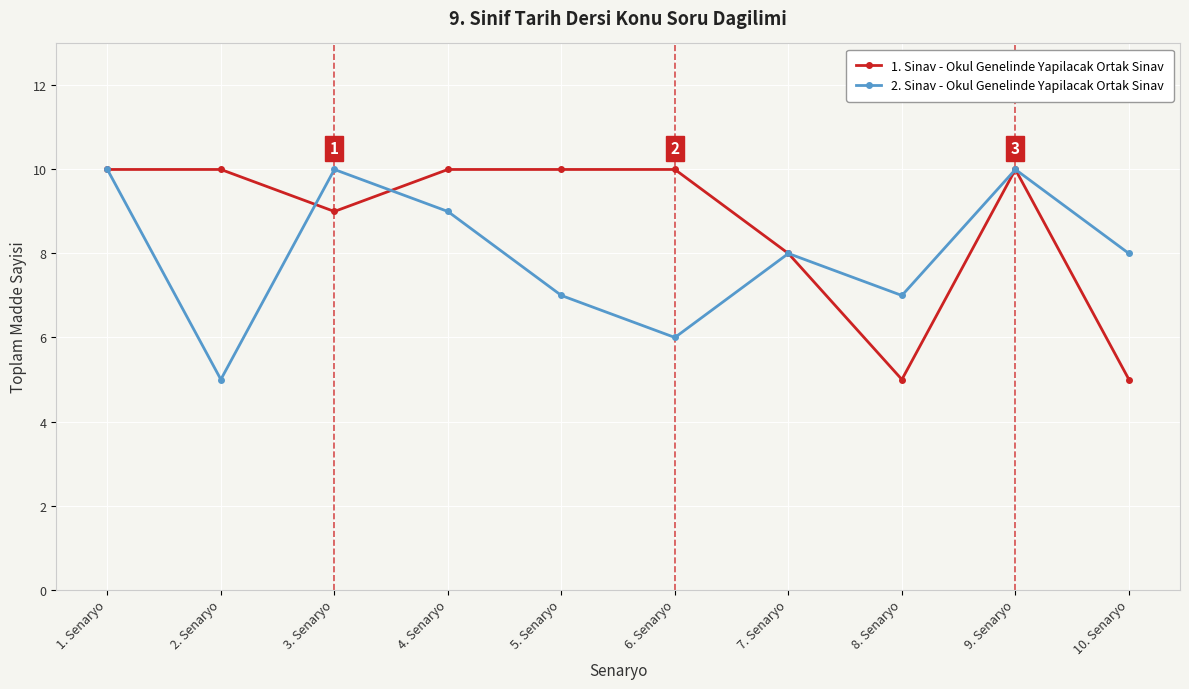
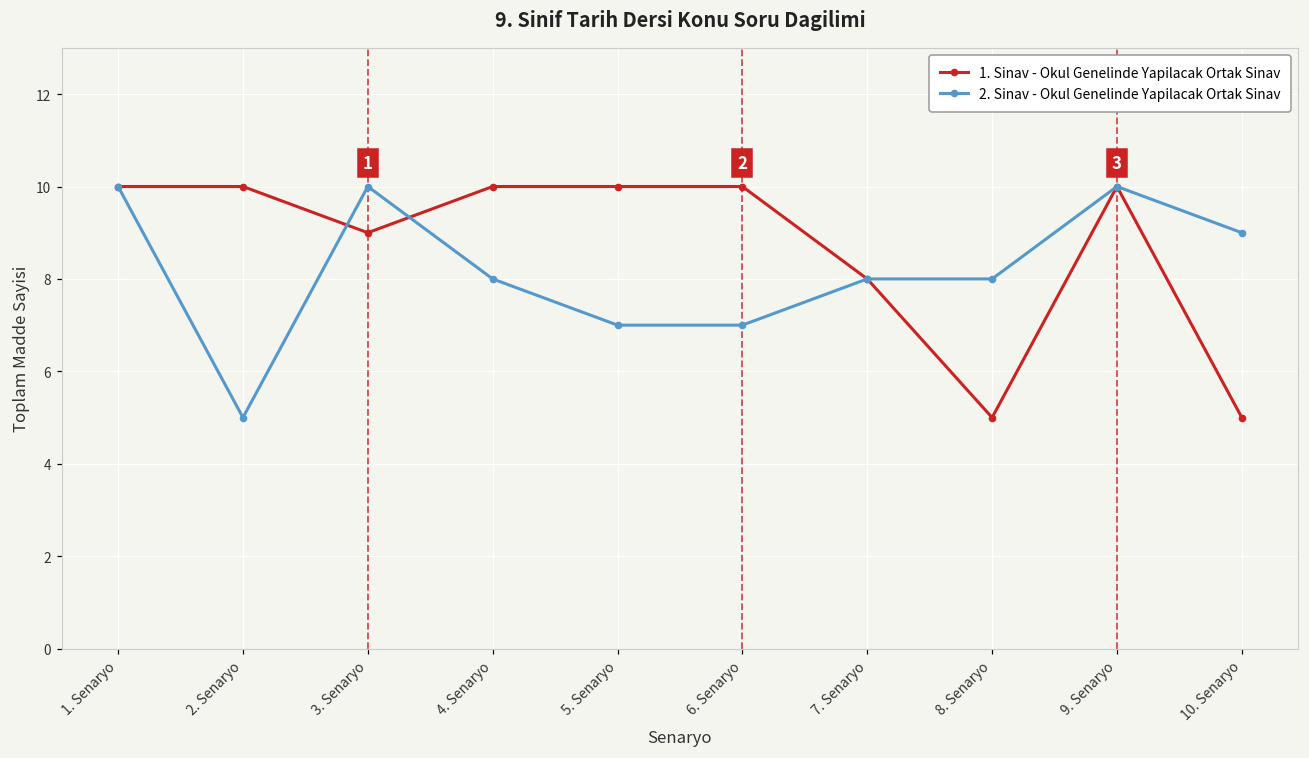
2. Sinav - Okul Genelinde Yapilacak Ortak Sinav, 4. Senaryo: 9 -> 8
2. Sinav - Okul Genelinde Yapilacak Ortak Sinav, 6. Senaryo: 6 -> 7
2. Sinav - Okul Genelinde Yapilacak Ortak Sinav, 8. Senaryo: 7 -> 8
2. Sinav - Okul Genelinde Yapilacak Ortak Sinav, 10. Senaryo: 8 -> 9
